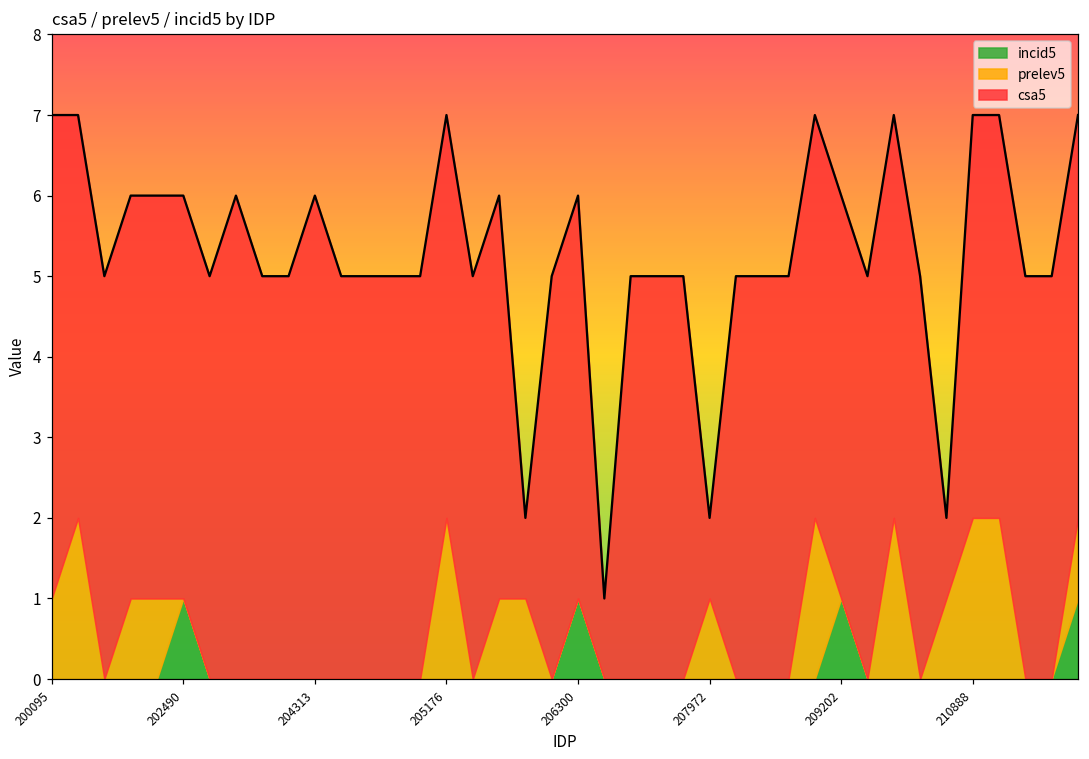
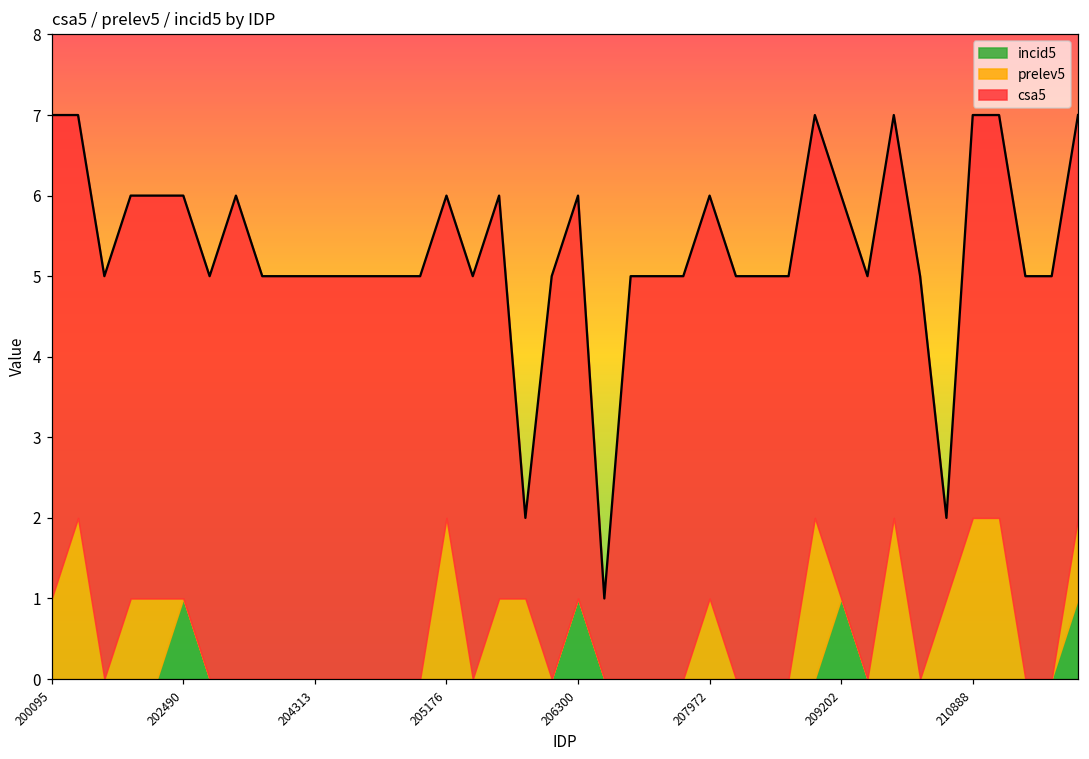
csa5, 204313: 6 -> 5
csa5, 205176: 5 -> 4
csa5, 207972: 1 -> 5
